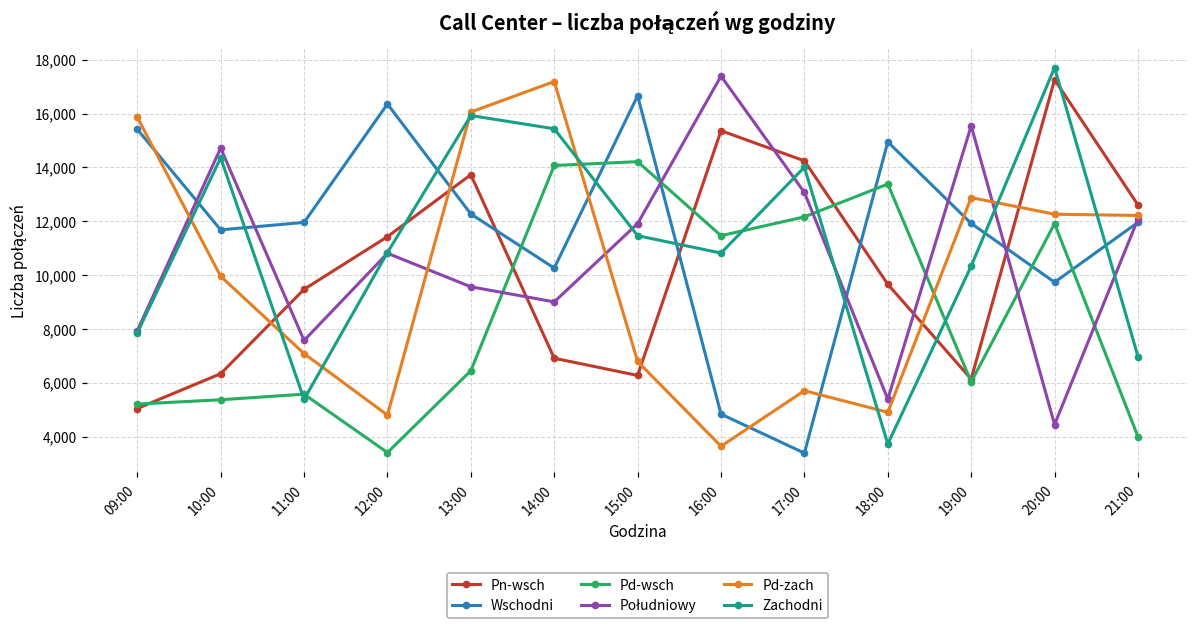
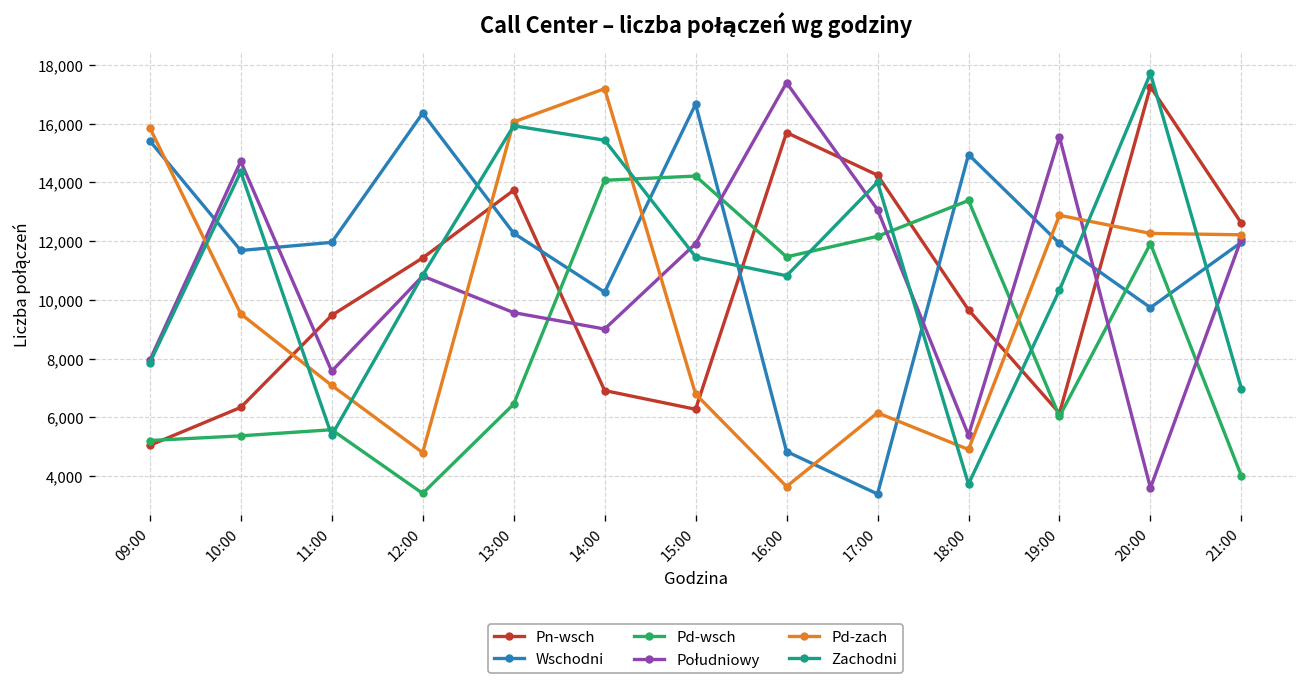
Pd-zach, 10:00: 10,000 -> 9,500
Pn-wsch, 16:00: 15,400 -> 15,700
Pd-zach, 17:00: 5,700 -> 6,200
Południowy, 20:00: 4,400 -> 3,600
